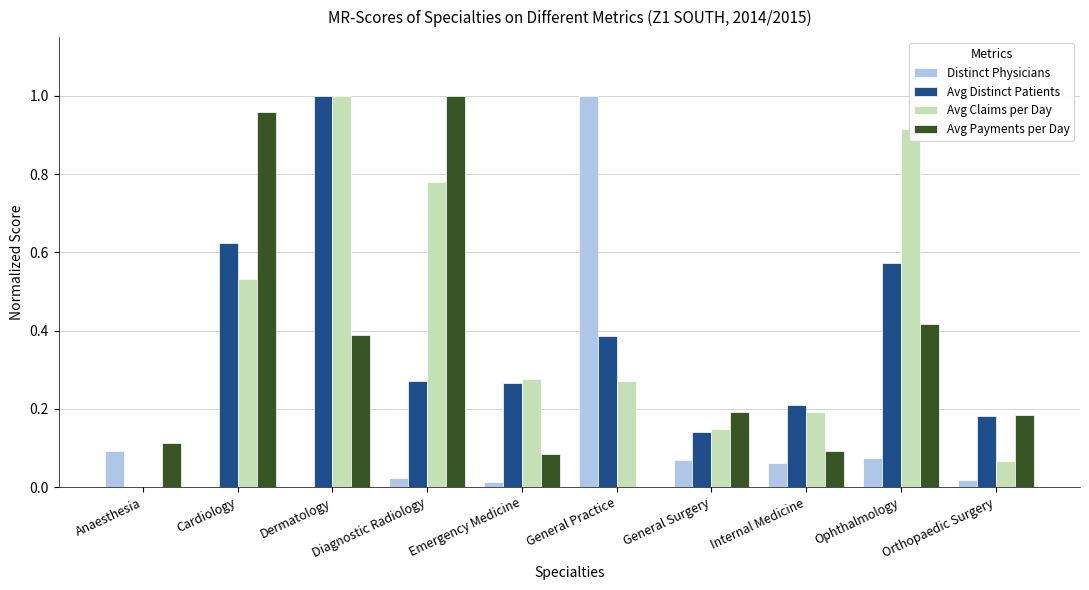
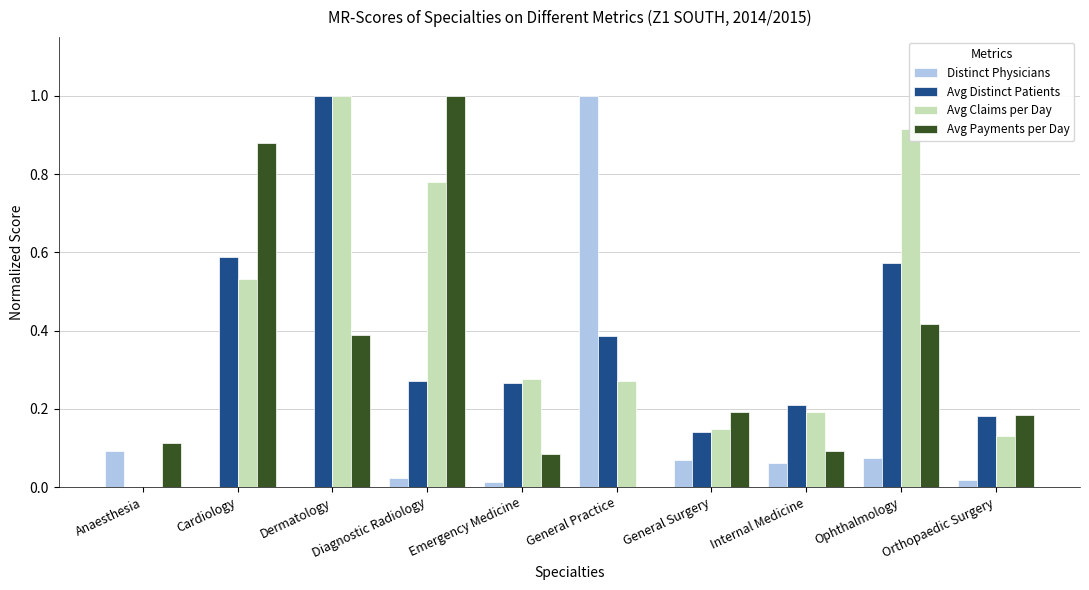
Avg Distinct Patients, Cardiology: 0.62 -> 0.59
Avg Payments per Day, Cardiology: 0.96 -> 0.88
Avg Claims per Day, Orthopaedic Surgery: 0.07 -> 0.13
